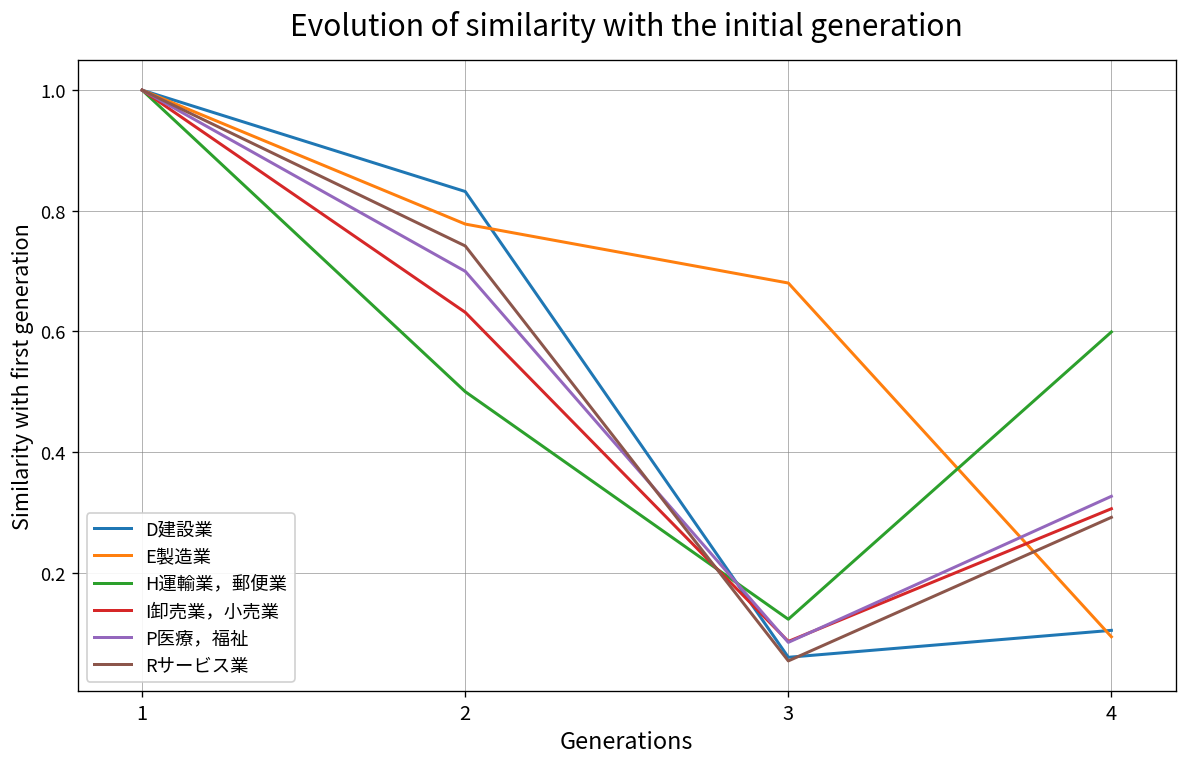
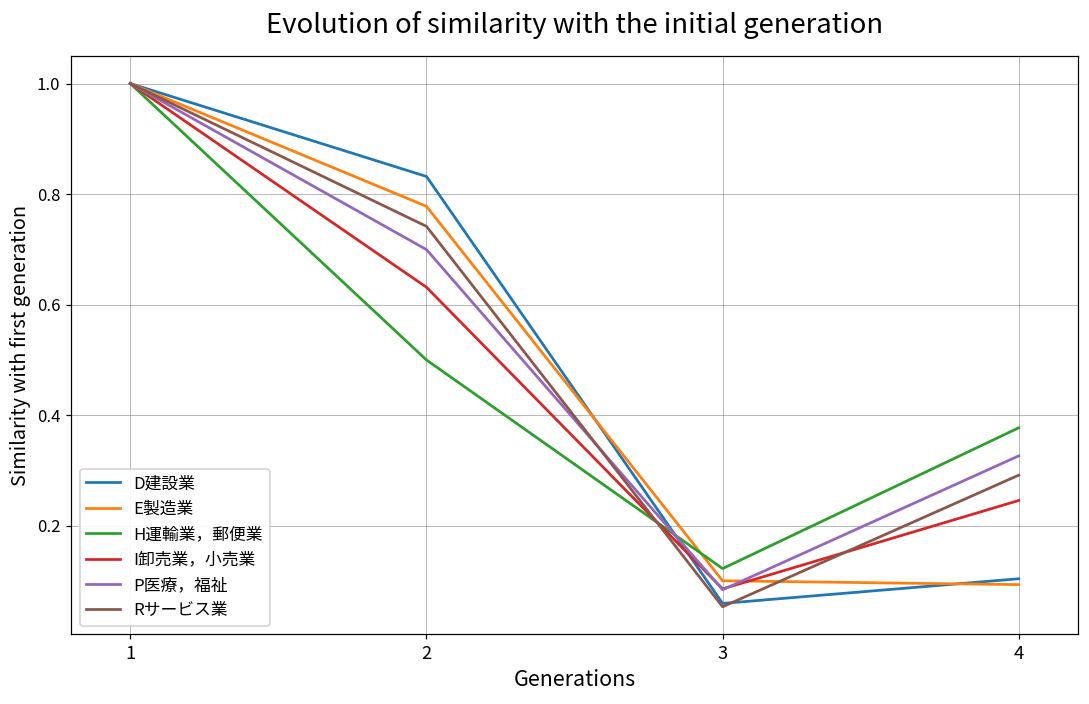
E製造業, 3: 0.68 -> 0.10
H運輸業，郵便業, 4: 0.60 -> 0.38
I卸売業，小売業, 4: 0.31 -> 0.25
